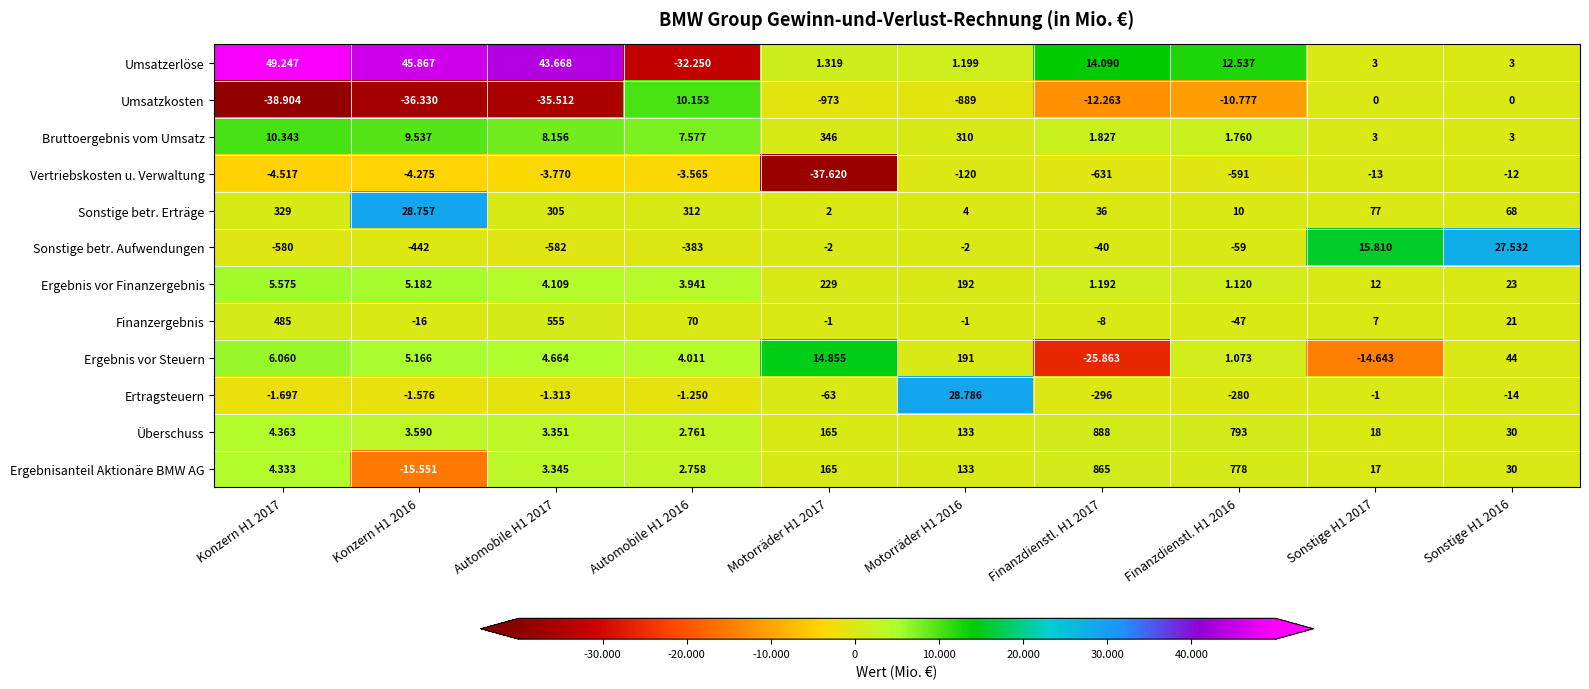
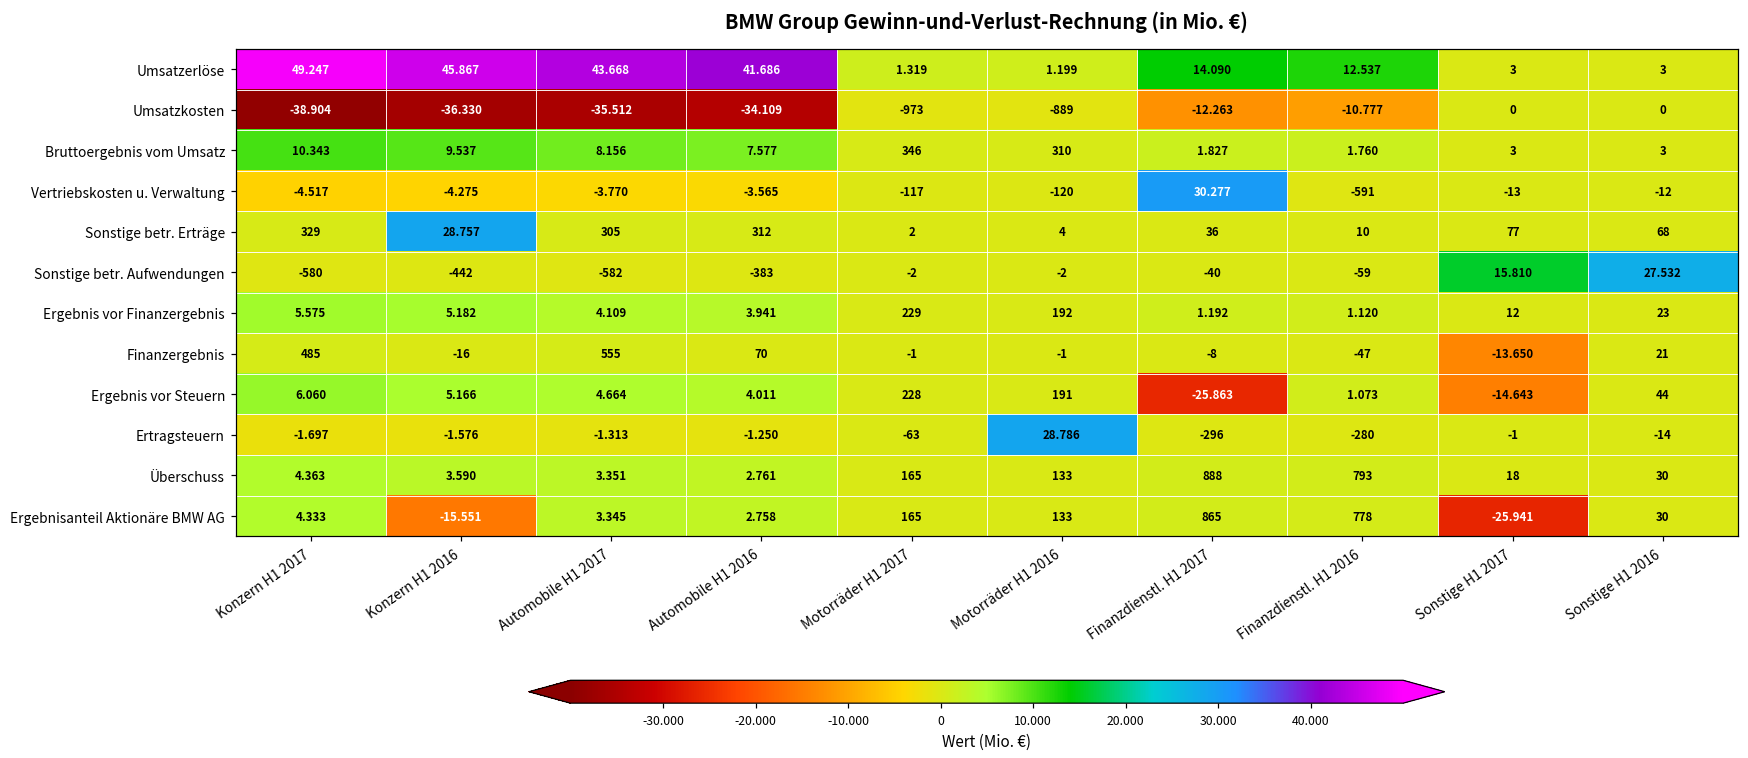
Umsatzerlöse, Automobile H1 2016: -32.250 -> 41.686
Umsatzkosten, Automobile H1 2016: 10.153 -> -34.109
Vertriebskosten u. Verwaltung, Motorräder H1 2017: -37.620 -> -117
Vertriebskosten u. Verwaltung, Finanzdienstl. H1 2017: -631 -> 30.277
Finanzergebnis, Sonstige H1 2017: 7 -> -13.650
Ergebnis vor Steuern, Motorräder H1 2017: 14.855 -> 228
Ergebnisanteil Aktionäre BMW AG, Sonstige H1 2017: 17 -> -25.941
